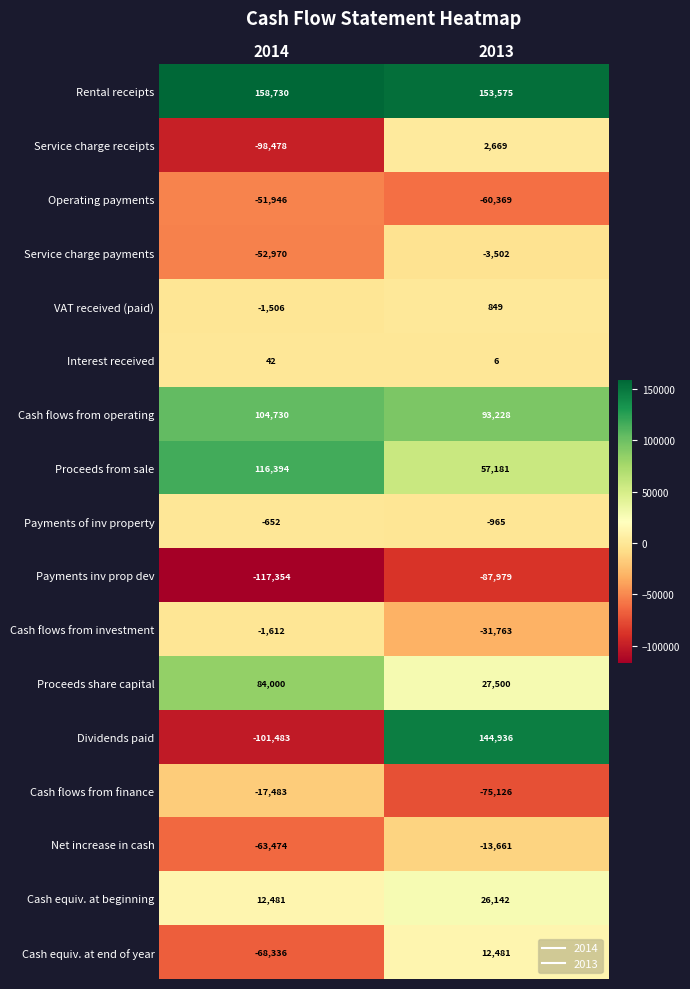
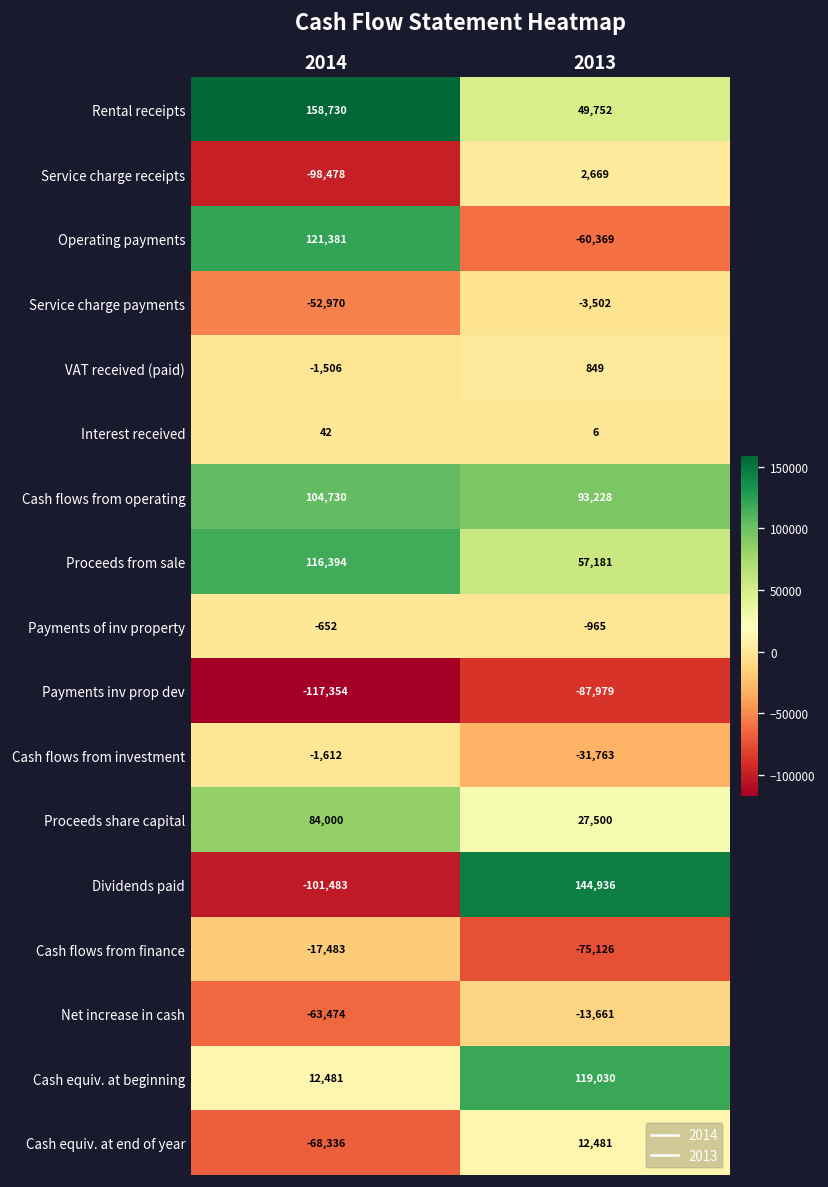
Rental receipts, 2013: 153,575 -> 49,752
Operating payments, 2014: -51,946 -> 121,381
Cash equiv. at beginning, 2013: 26,142 -> 119,030
